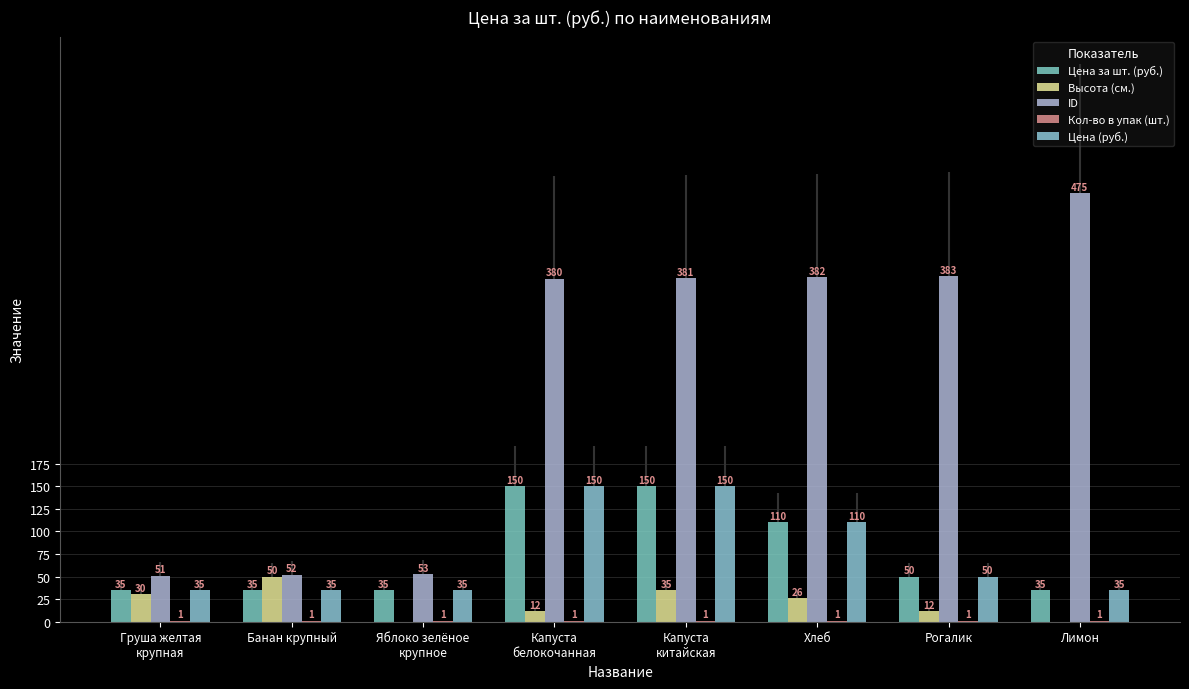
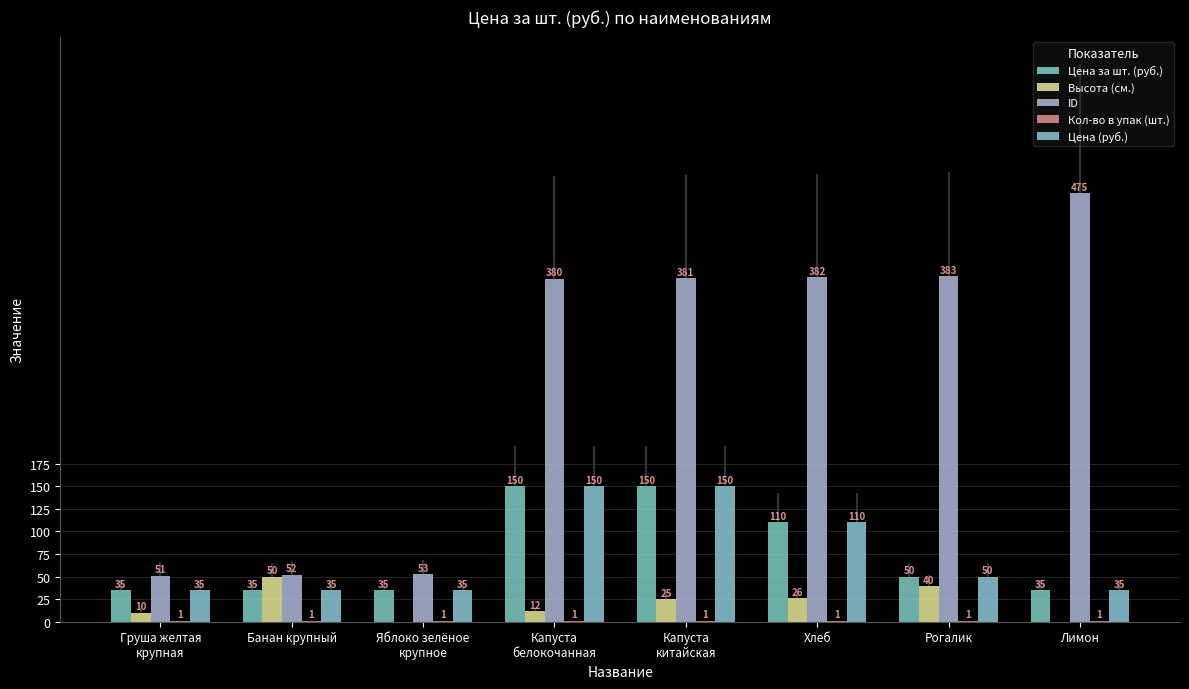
Высота (см.), Груша желтая крупная: 30 -> 10
Высота (см.), Капуста китайская: 35 -> 25
Высота (см.), Рогалик: 12 -> 40
